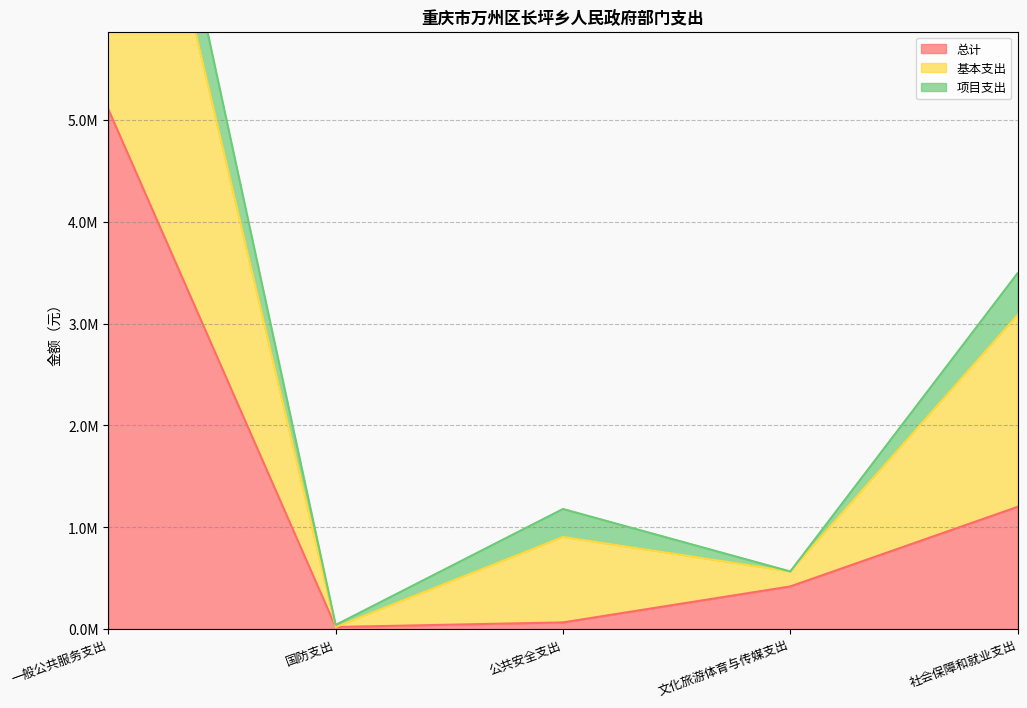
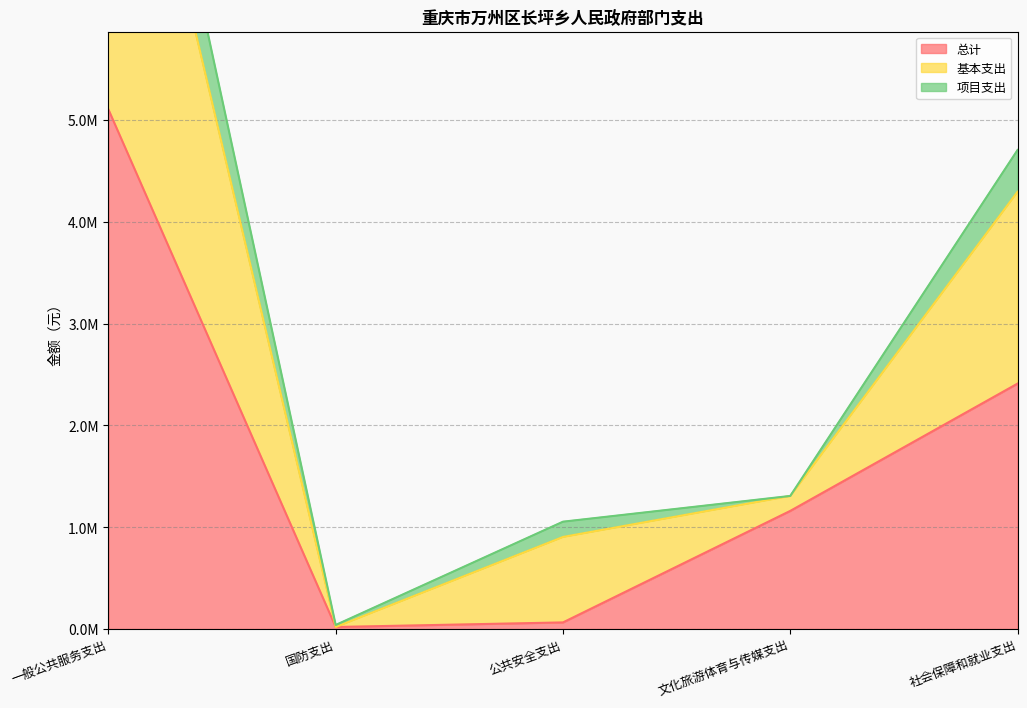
项目支出, 公共安全支出: 270000 -> 150000
总计, 文化旅游体育与传媒支出: 420000 -> 1160000
总计, 社会保障和就业支出: 1200000 -> 2410000
